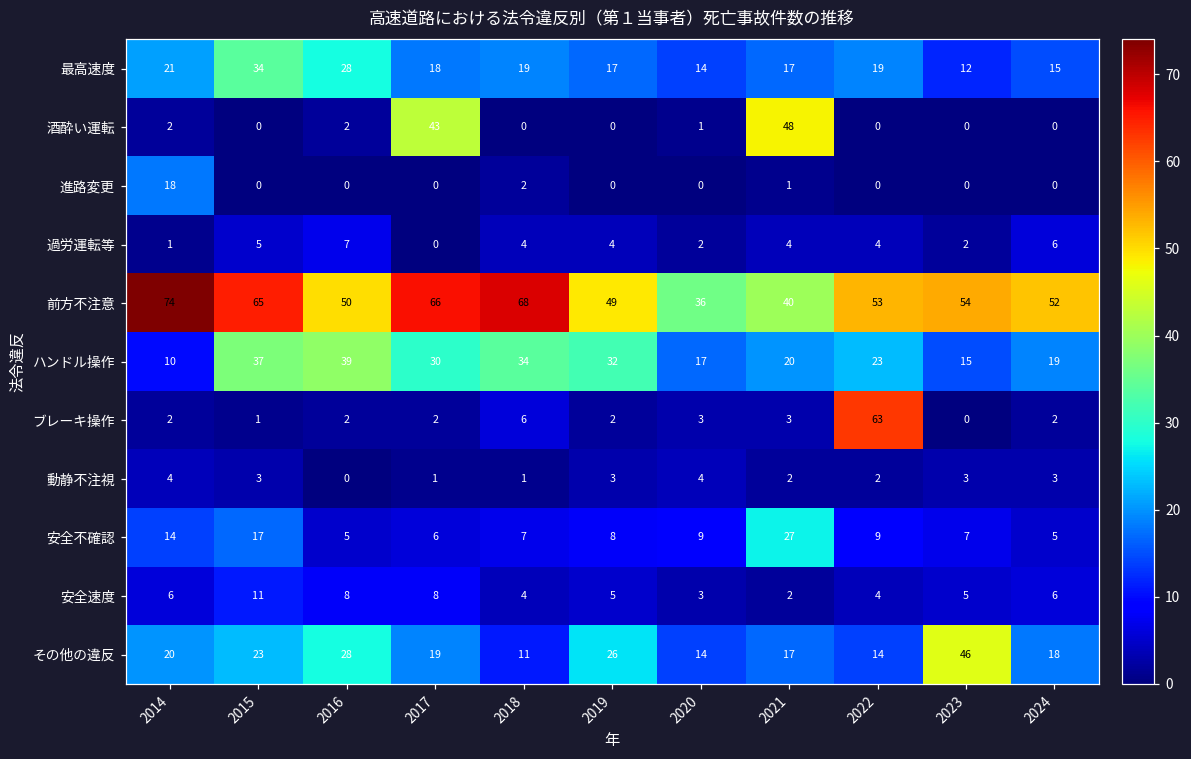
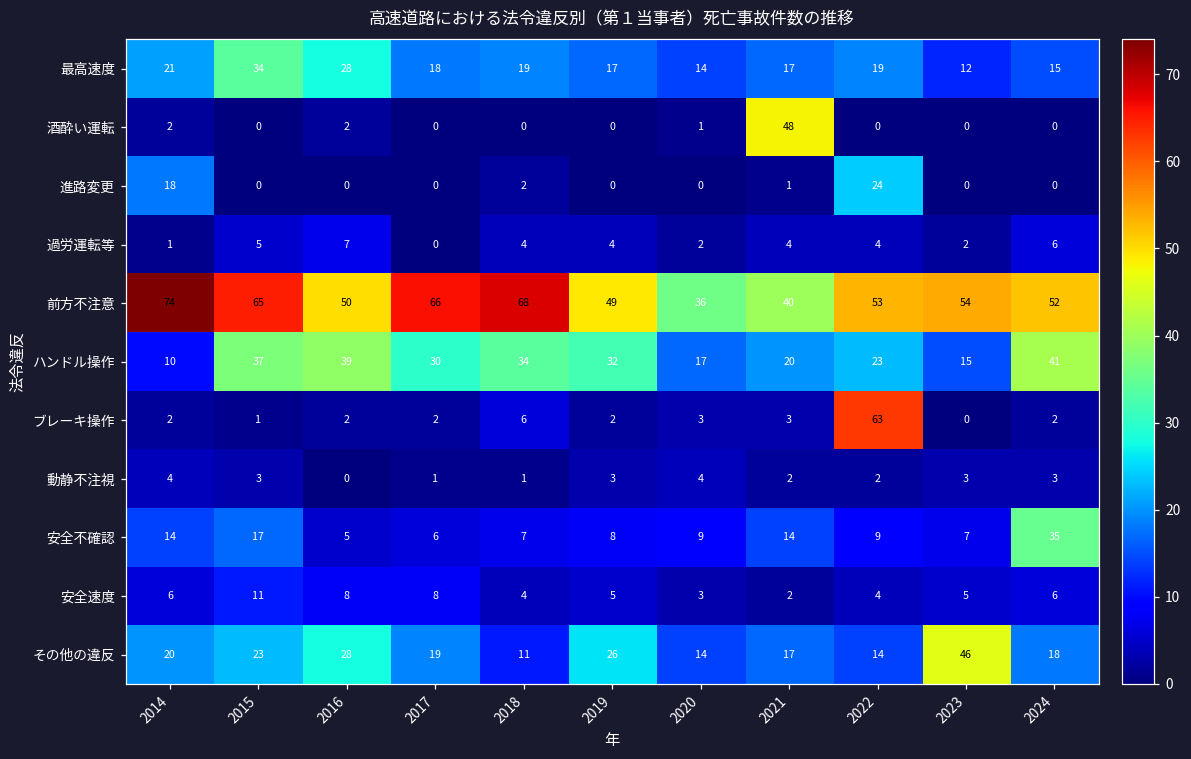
酒酔い運転, 2017: 43 -> 0
進路変更, 2022: 0 -> 24
ハンドル操作, 2024: 19 -> 41
安全不確認, 2021: 27 -> 14
安全不確認, 2024: 5 -> 35
